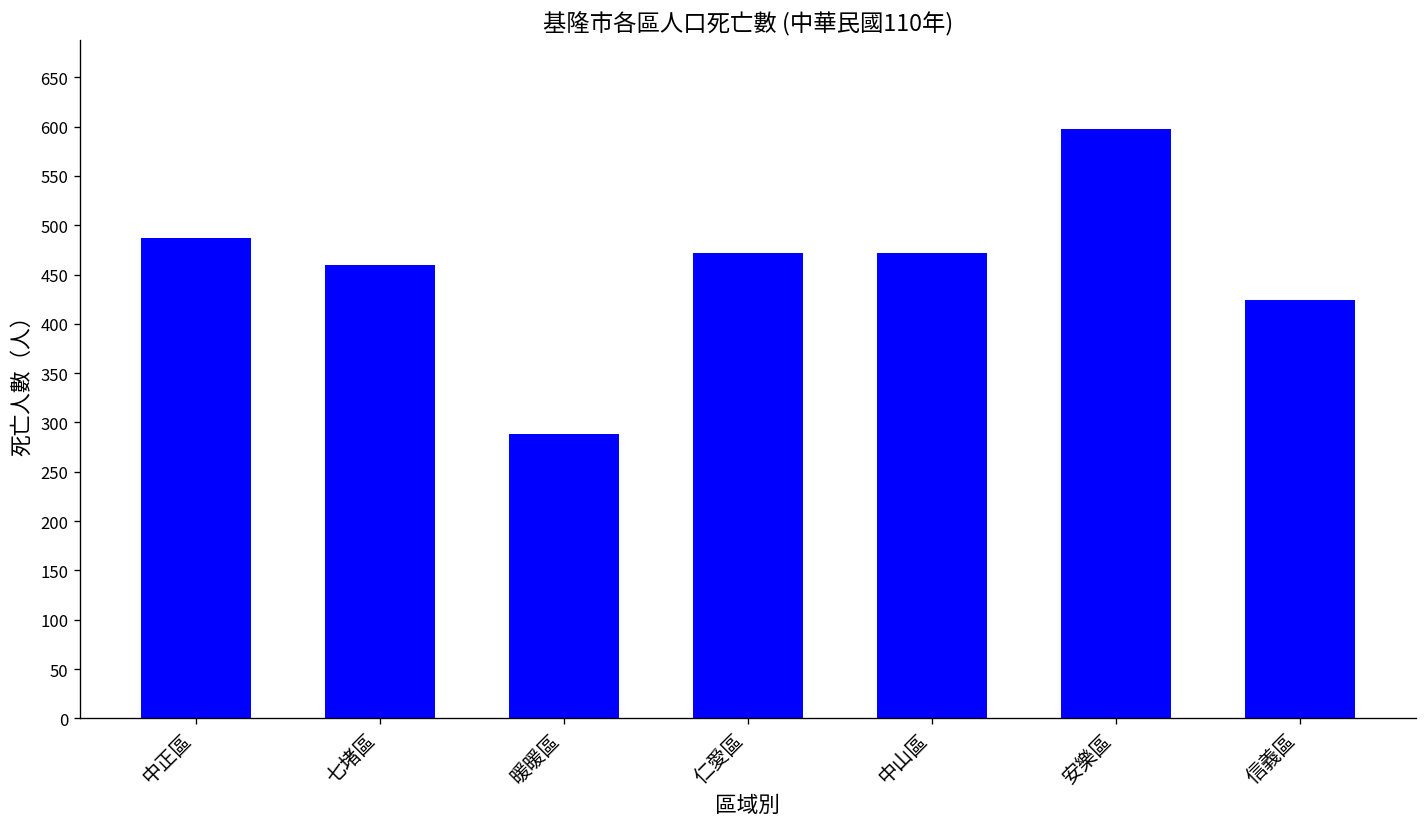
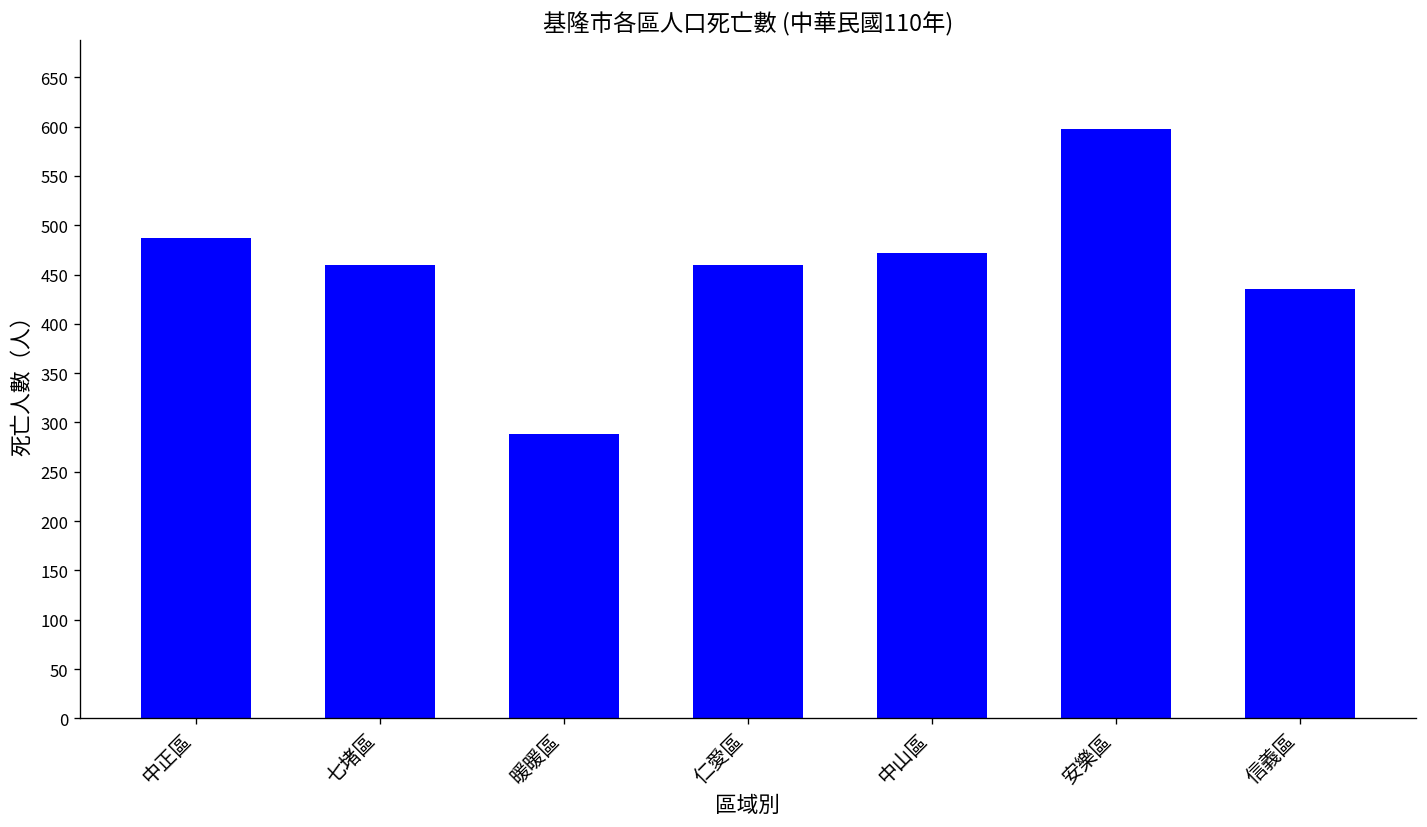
仁愛區: 470 -> 460
信義區: 420 -> 440
